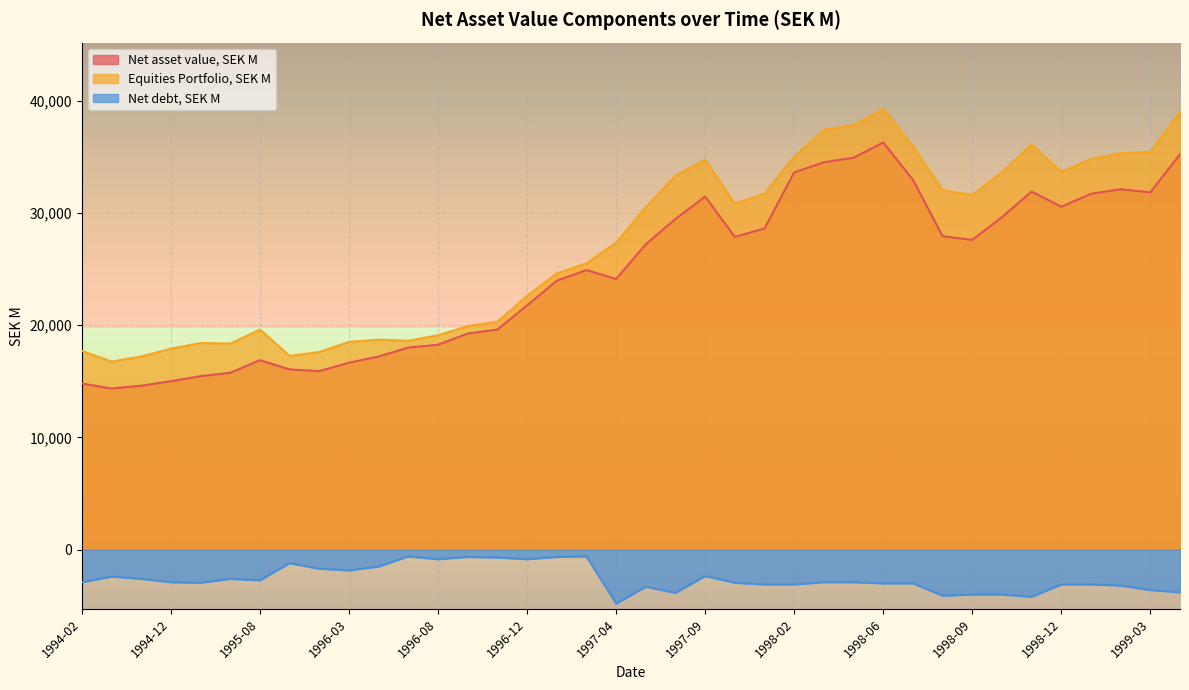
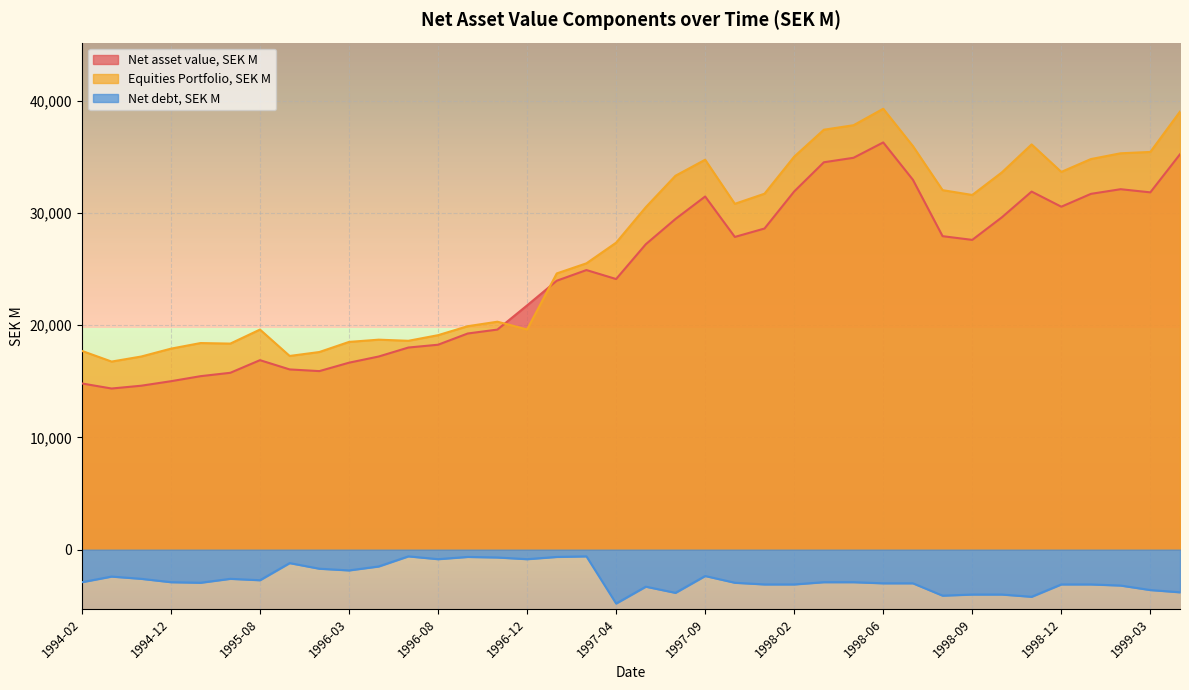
Equities Portfolio, SEK M, 1996-12: 22,600 -> 19,600
Net asset value, SEK M, 1998-02: 33,600 -> 31,900
